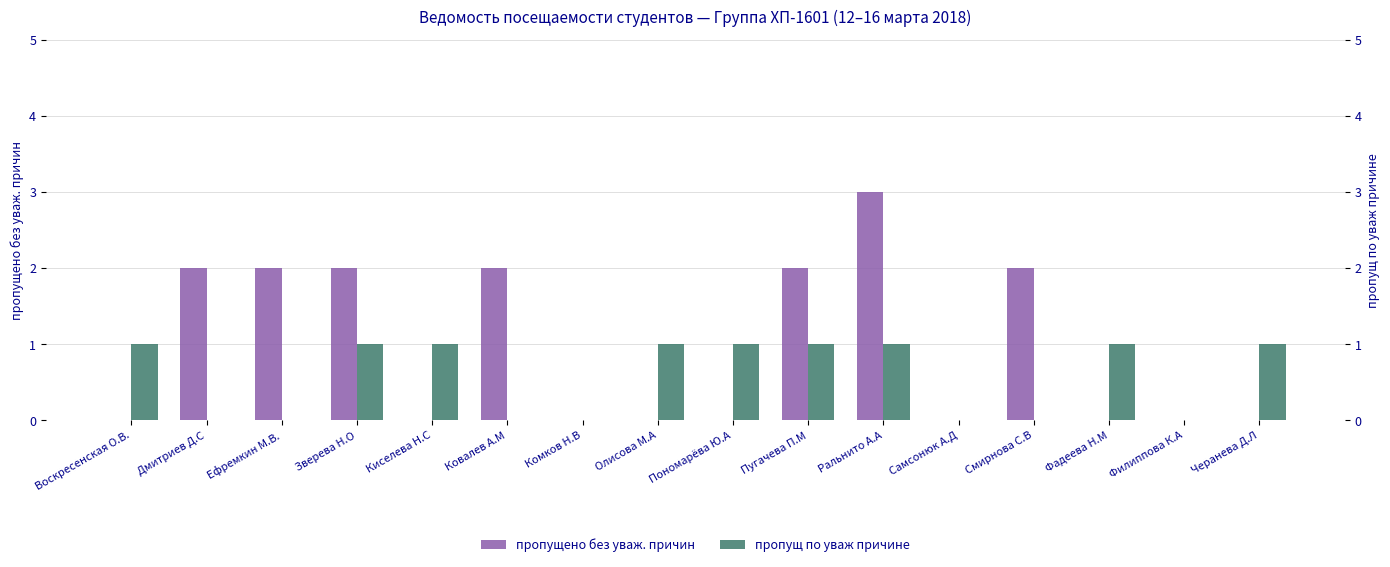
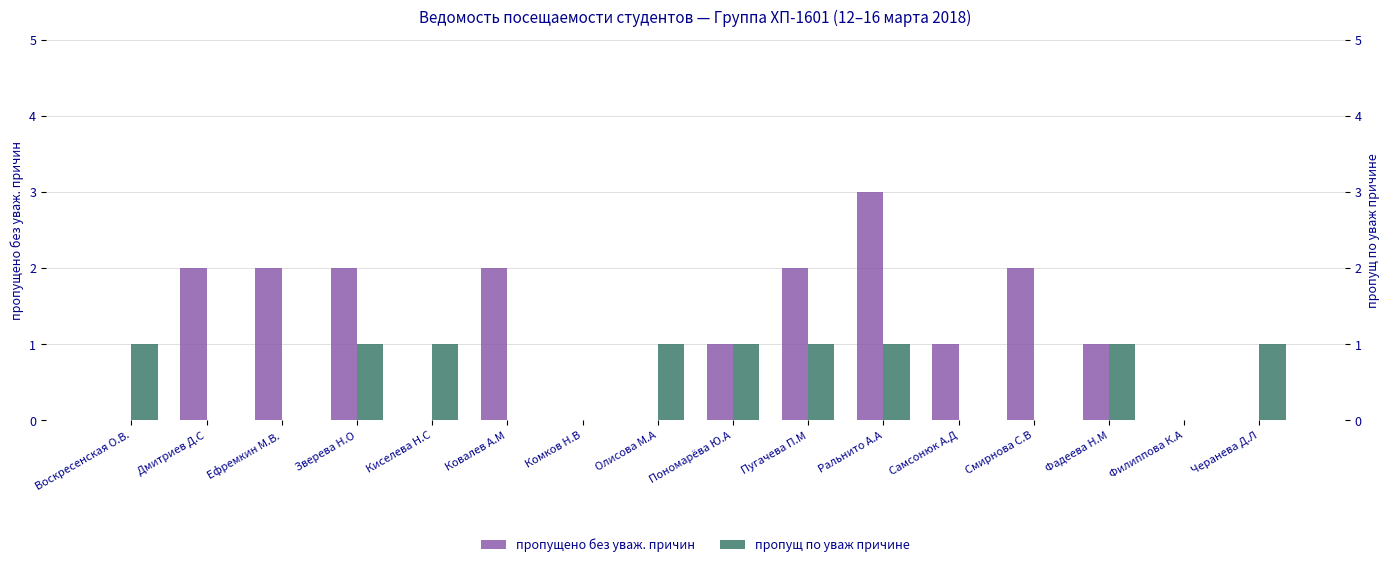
пропущено без уваж. причин, Пономарёва Ю.А: 0 -> 1
пропущено без уваж. причин, Самсонюк А.Д: 0 -> 1
пропущено без уваж. причин, Фадеева Н.М: 0 -> 1
